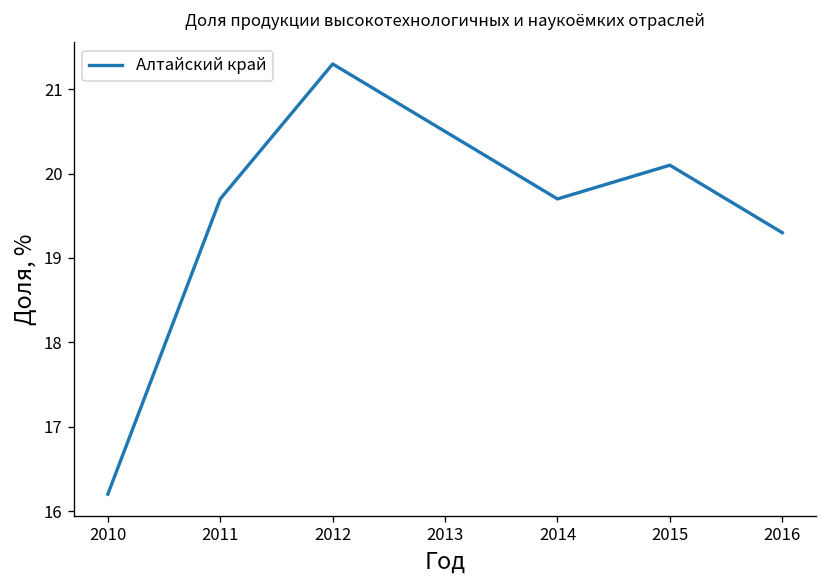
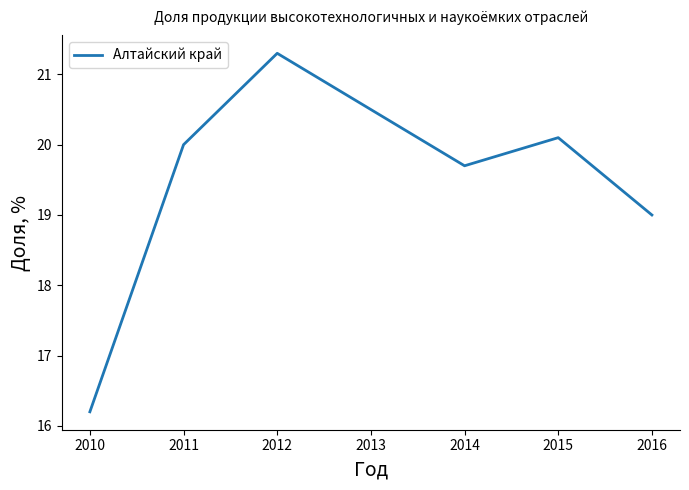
2011: 19.7 -> 20.0
2016: 19.3 -> 19.0
